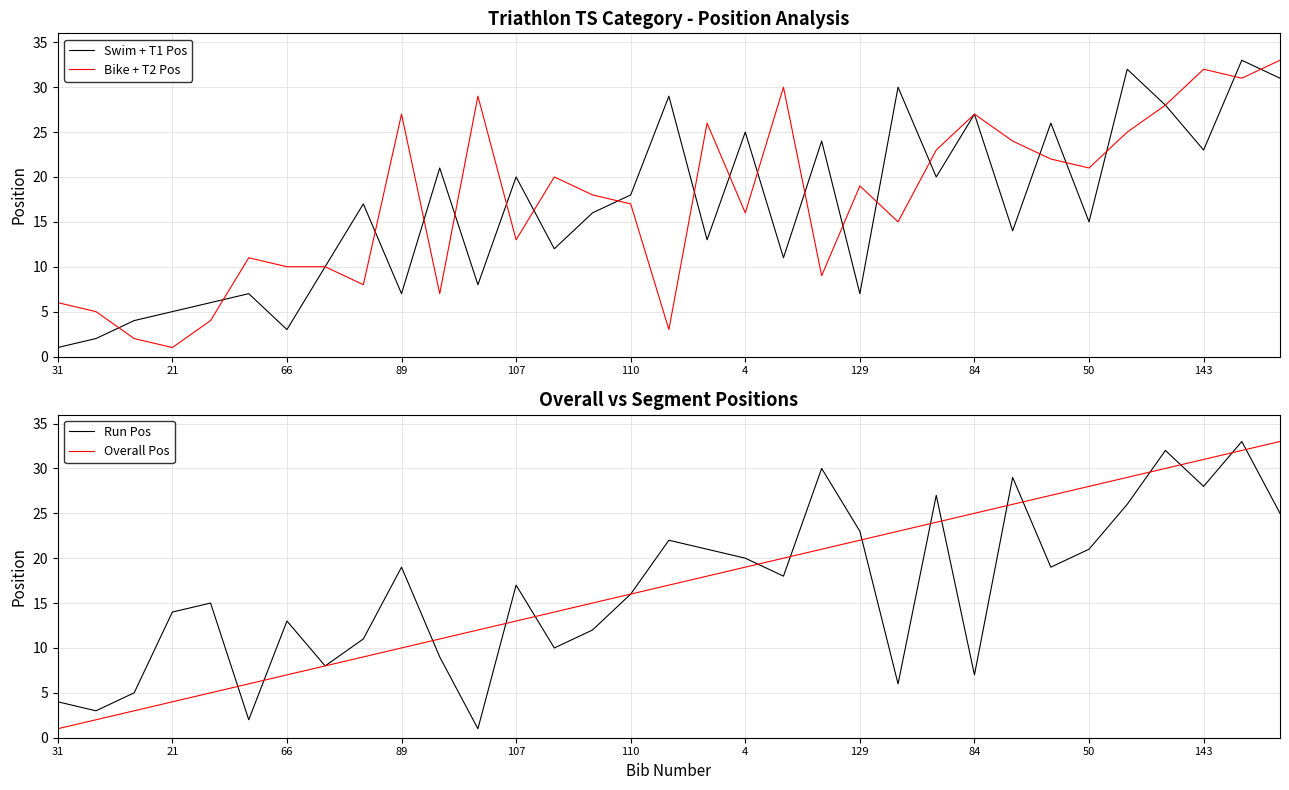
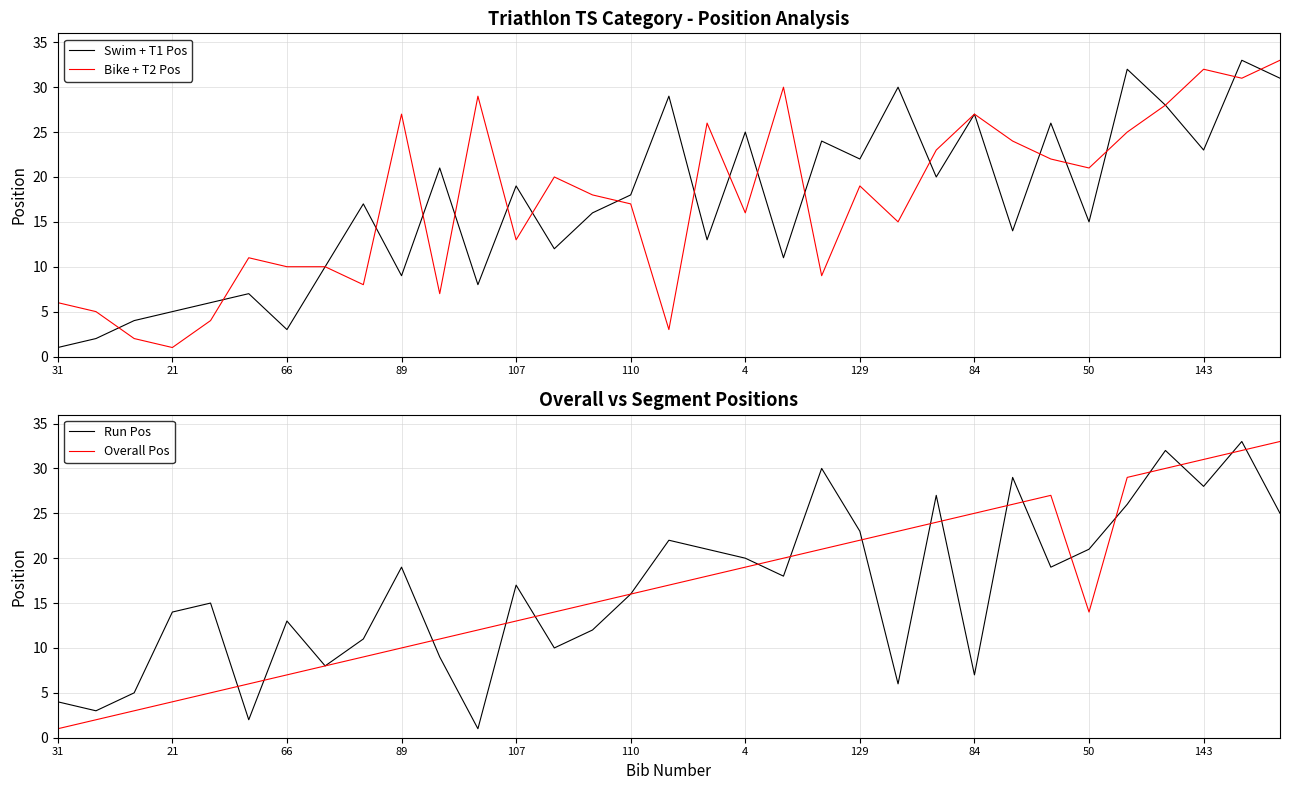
Triathlon TS Category - Position Analysis, Swim + T1 Pos, 89: 7 -> 9
Triathlon TS Category - Position Analysis, Swim + T1 Pos, 107: 20 -> 19
Triathlon TS Category - Position Analysis, Swim + T1 Pos, 129: 7 -> 22
Overall vs Segment Positions, Overall Pos, 50: 28 -> 14
